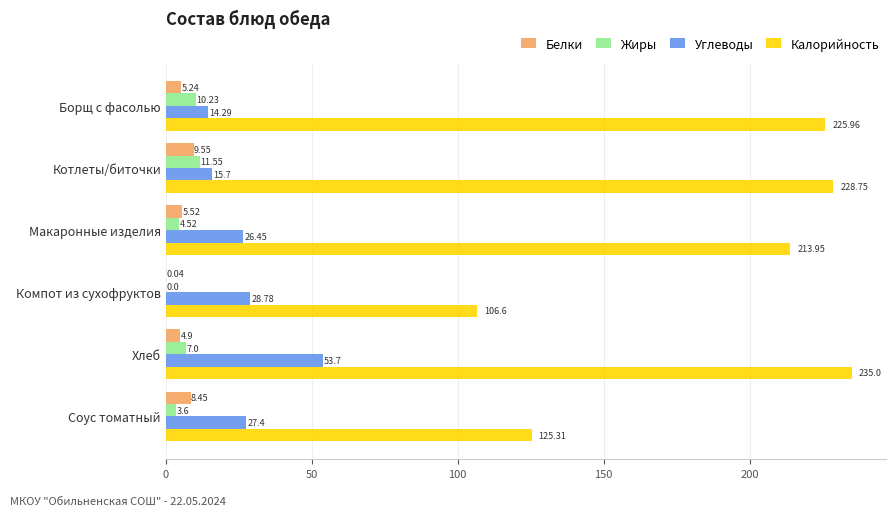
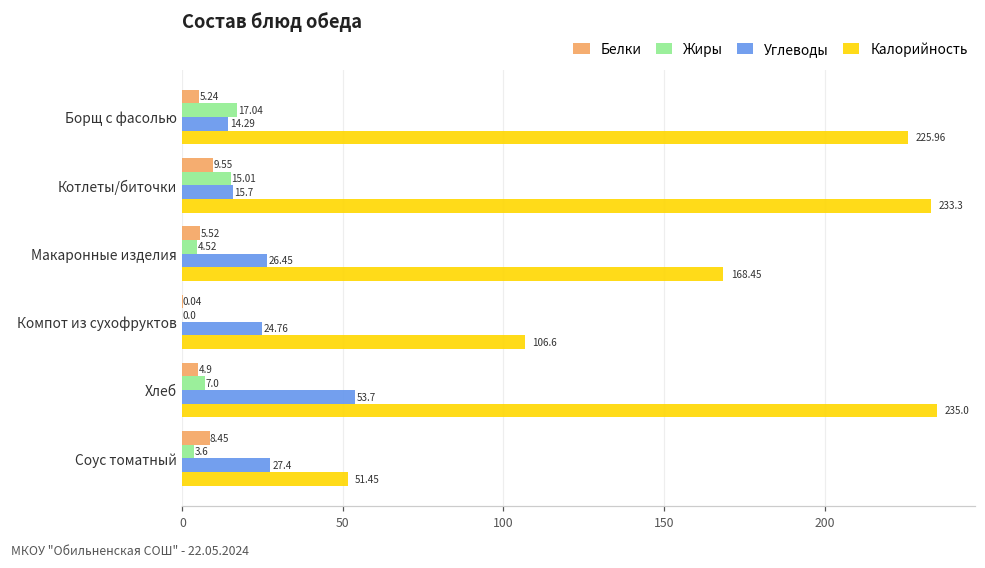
Жиры, Борщ с фасолью: 10.23 -> 17.04
Жиры, Котлеты/биточки: 11.55 -> 15.01
Калорийность, Котлеты/биточки: 228.75 -> 233.3
Калорийность, Макаронные изделия: 213.95 -> 168.45
Углеводы, Компот из сухофруктов: 28.78 -> 24.76
Калорийность, Соус томатный: 125.31 -> 51.45
